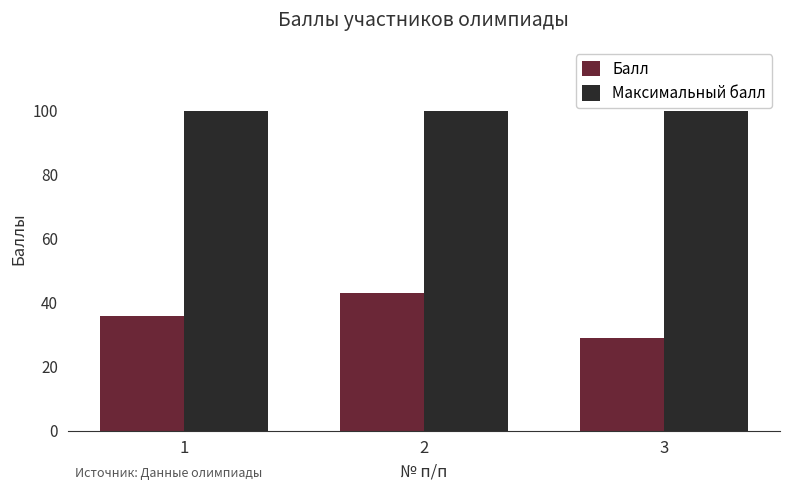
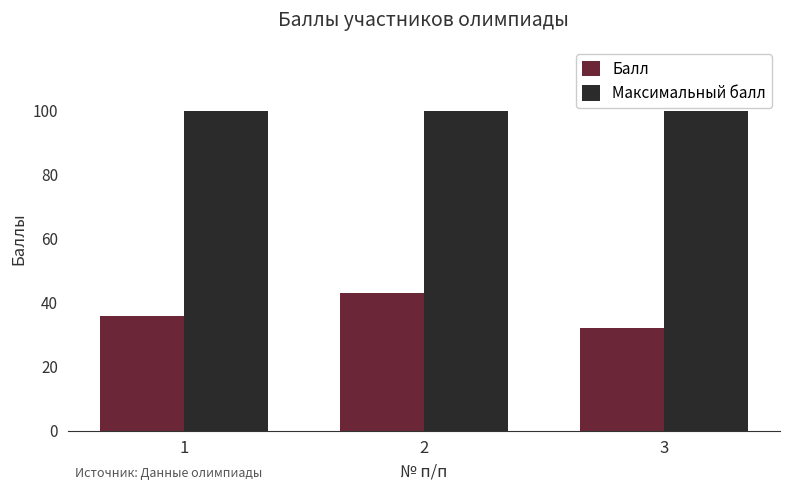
Балл, 3: 29 -> 32
